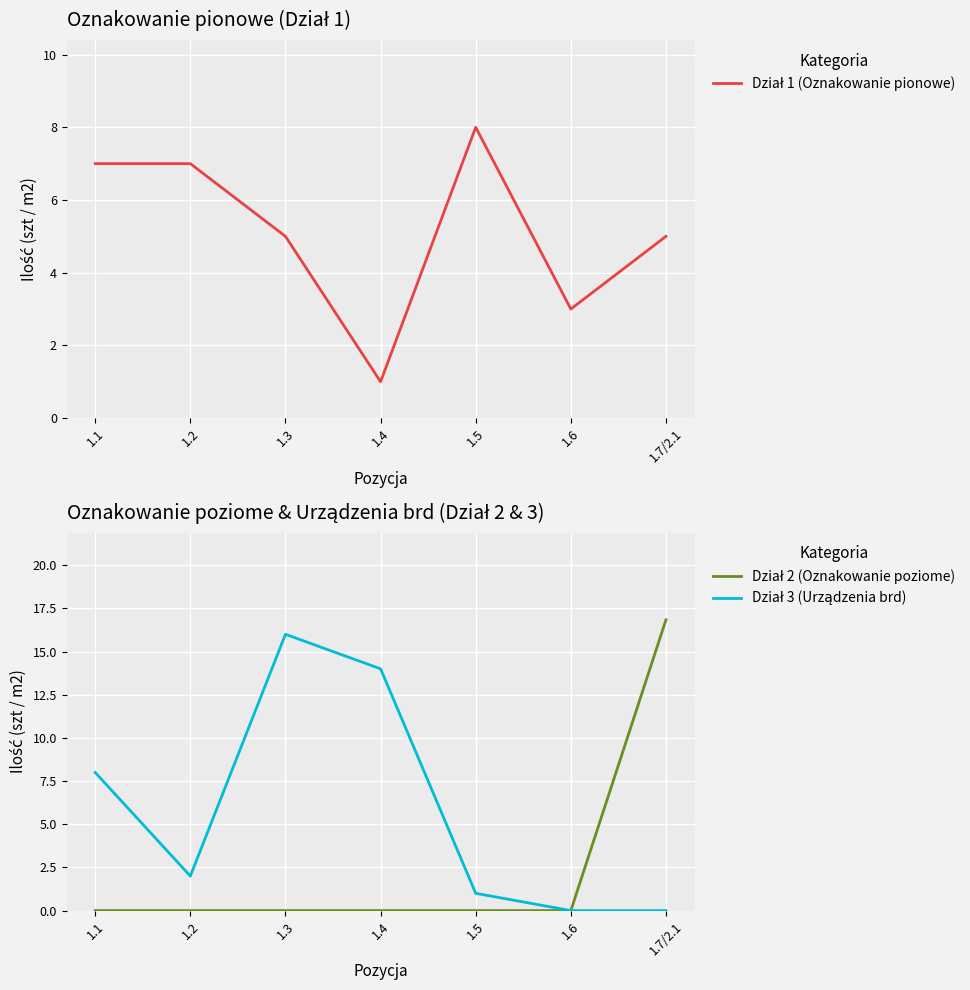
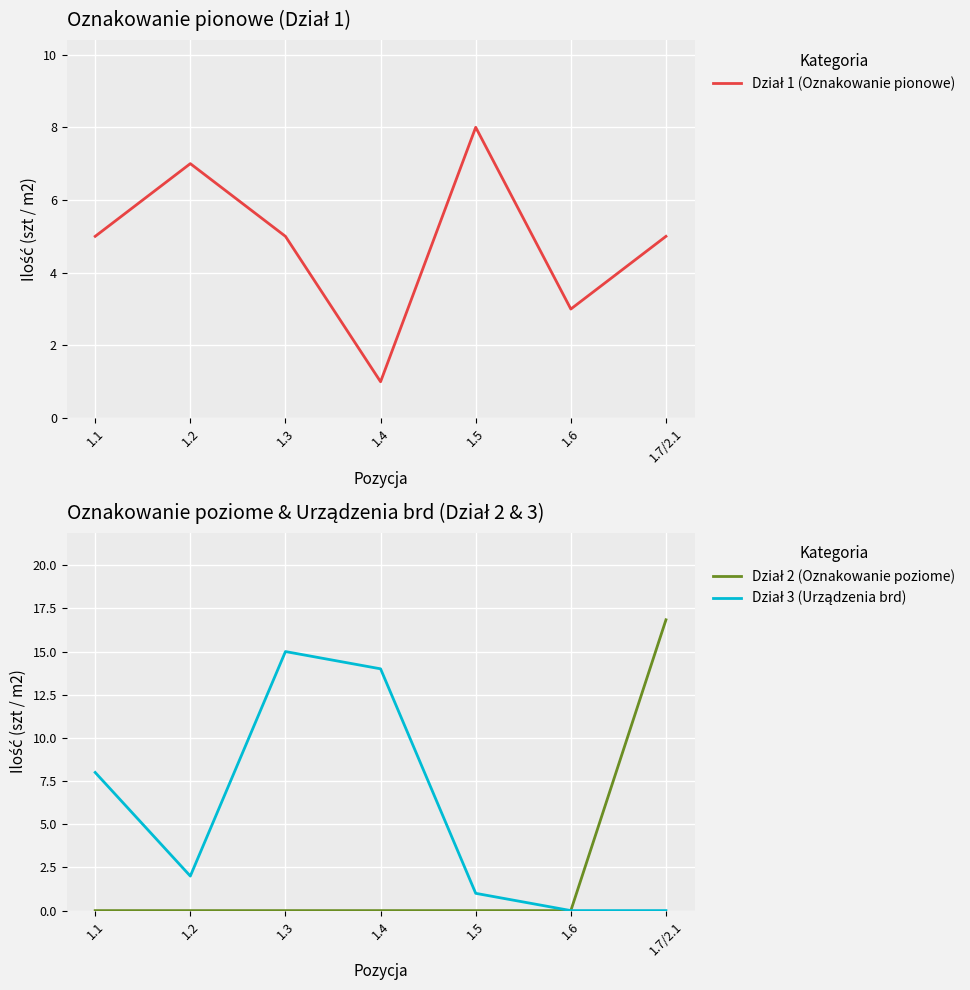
Oznakowanie pionowe (Dział 1), 1.1: 7 -> 5
Oznakowanie poziome & Urządzenia brd (Dział 2 & 3), Dział 3 (Urządzenia brd), 1.3: 16 -> 15
